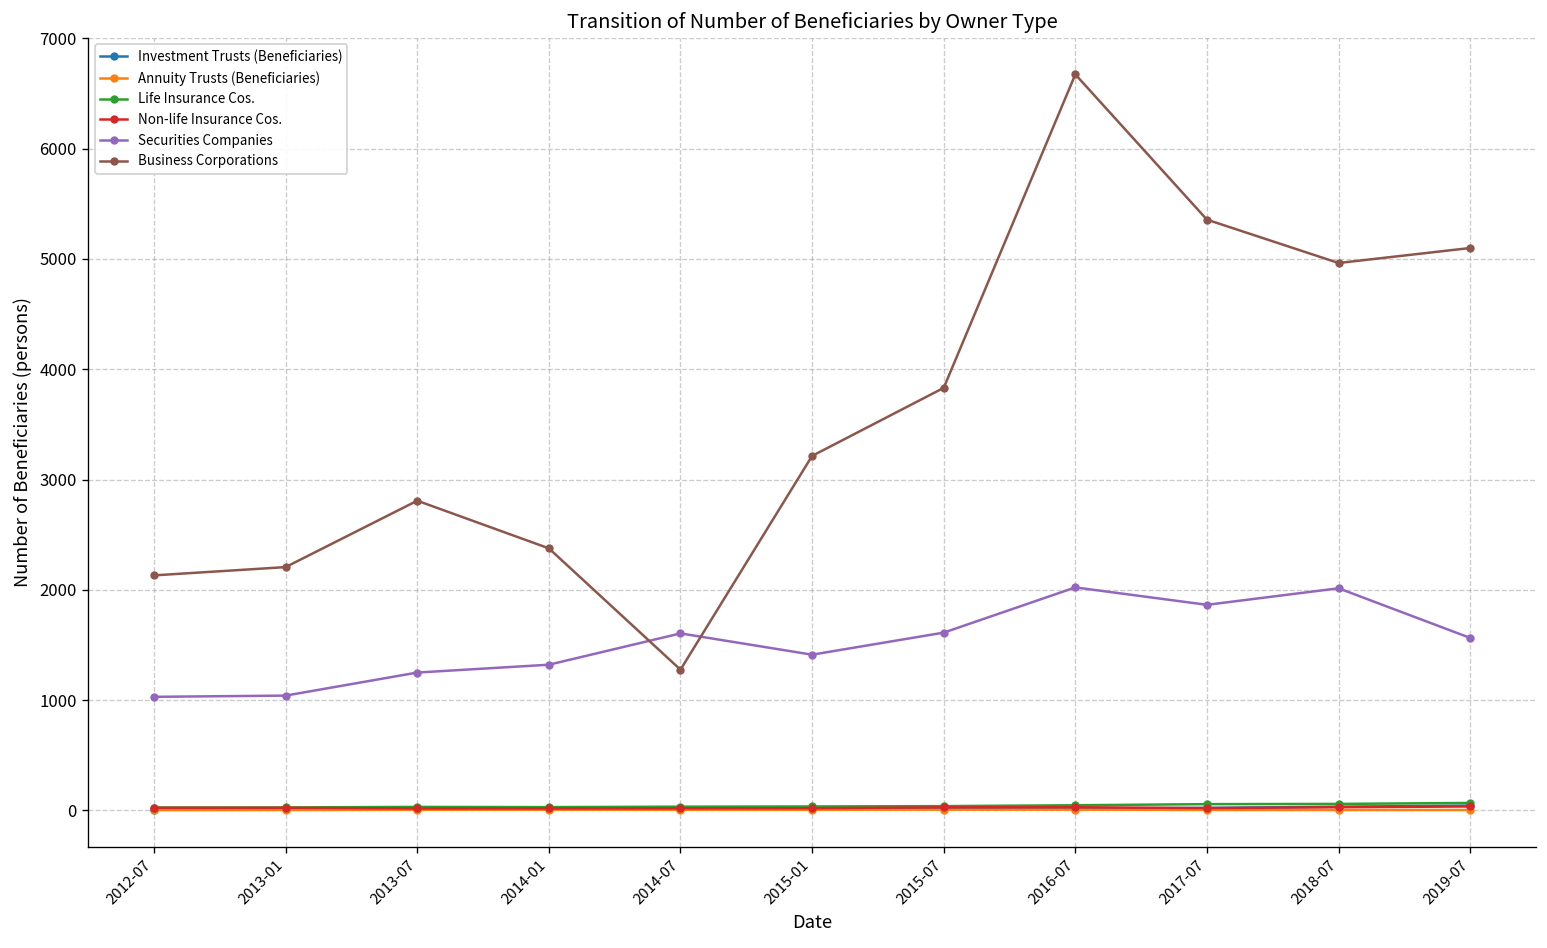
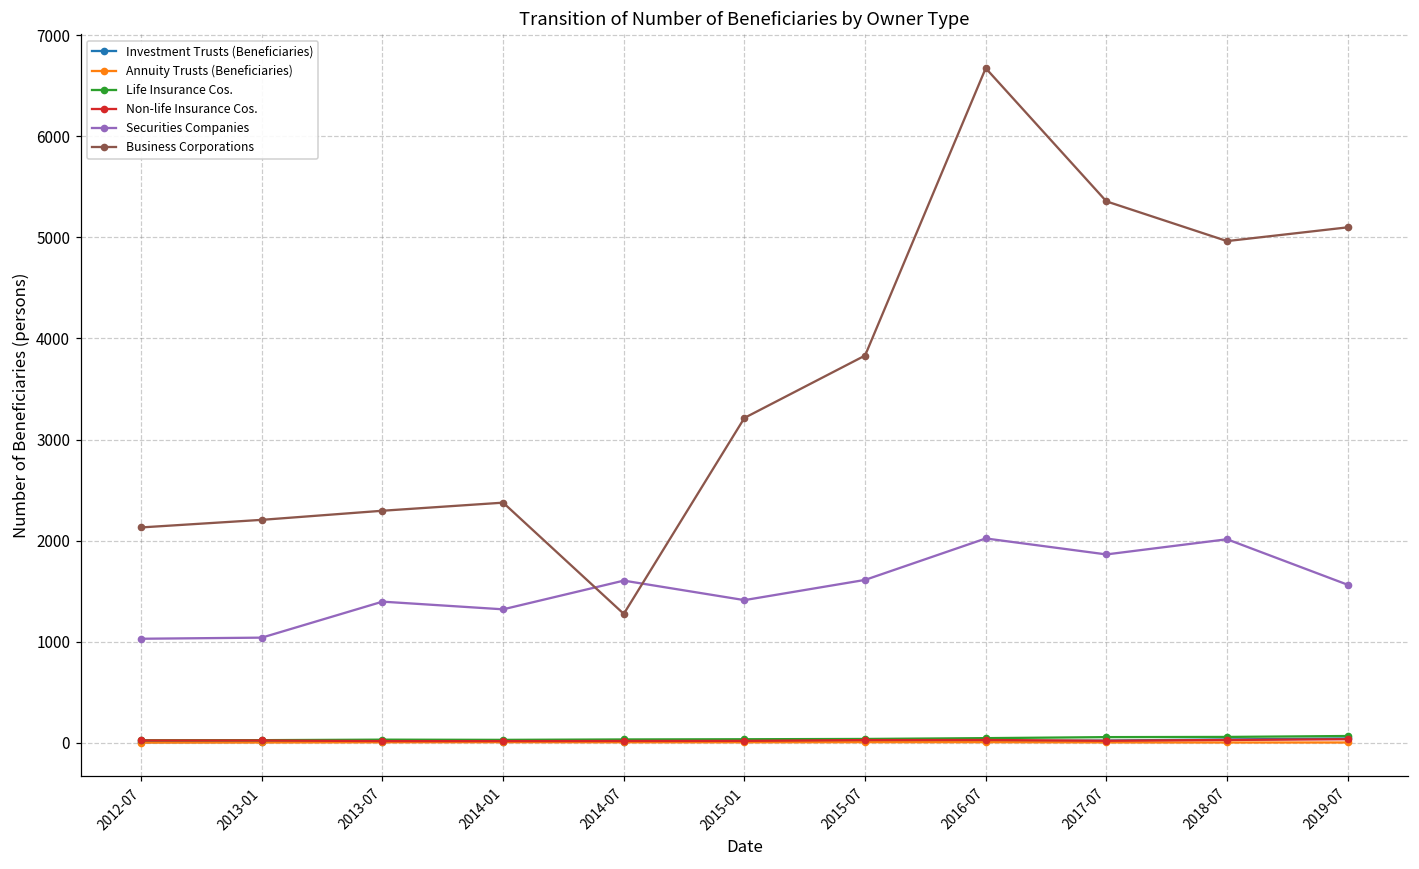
Securities Companies, 2013-07: 1300 -> 1400
Business Corporations, 2013-07: 2800 -> 2300
